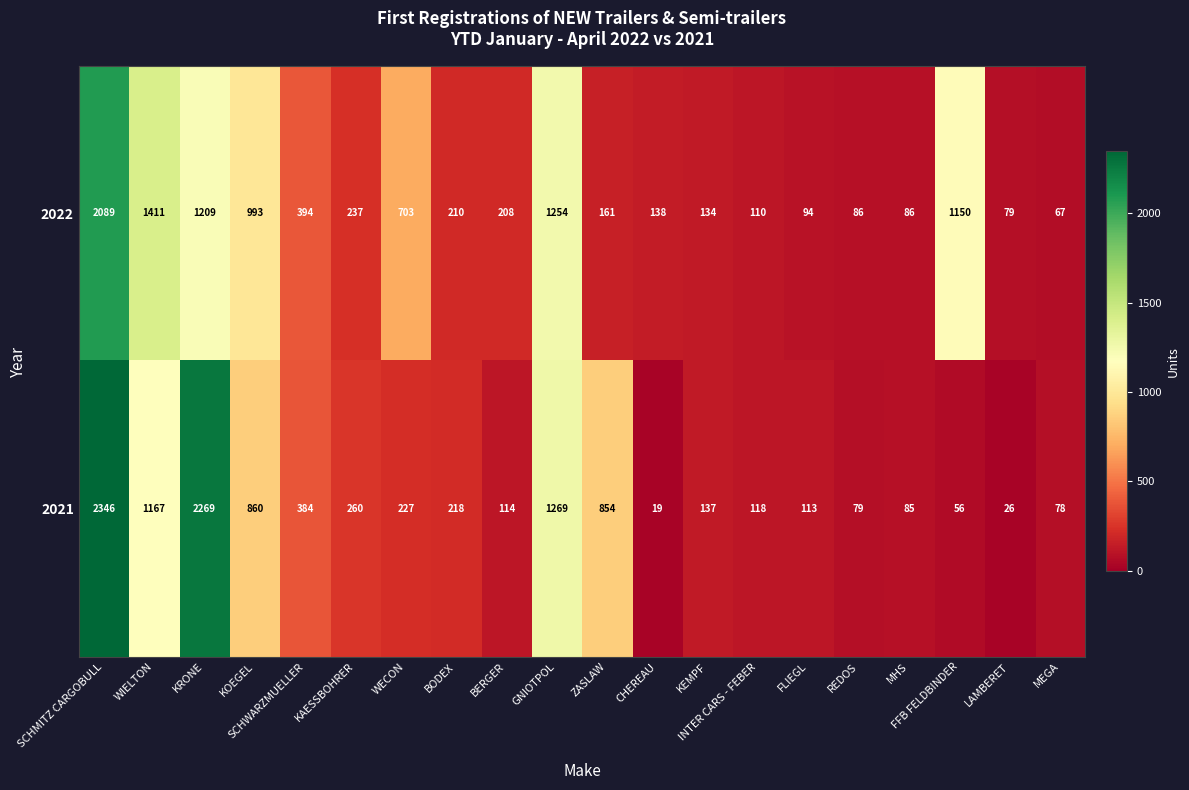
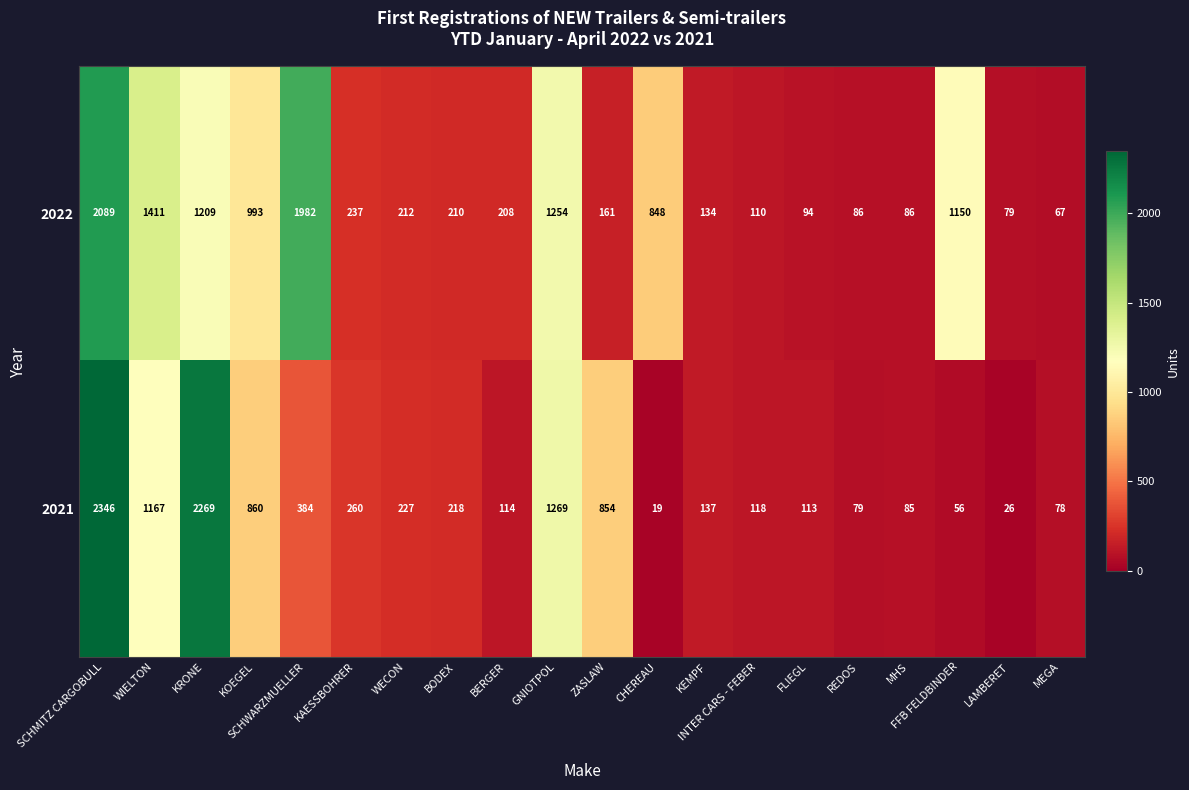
2022, SCHWARZMUELLER: 394 -> 1982
2022, WECON: 703 -> 212
2022, CHEREAU: 138 -> 848
